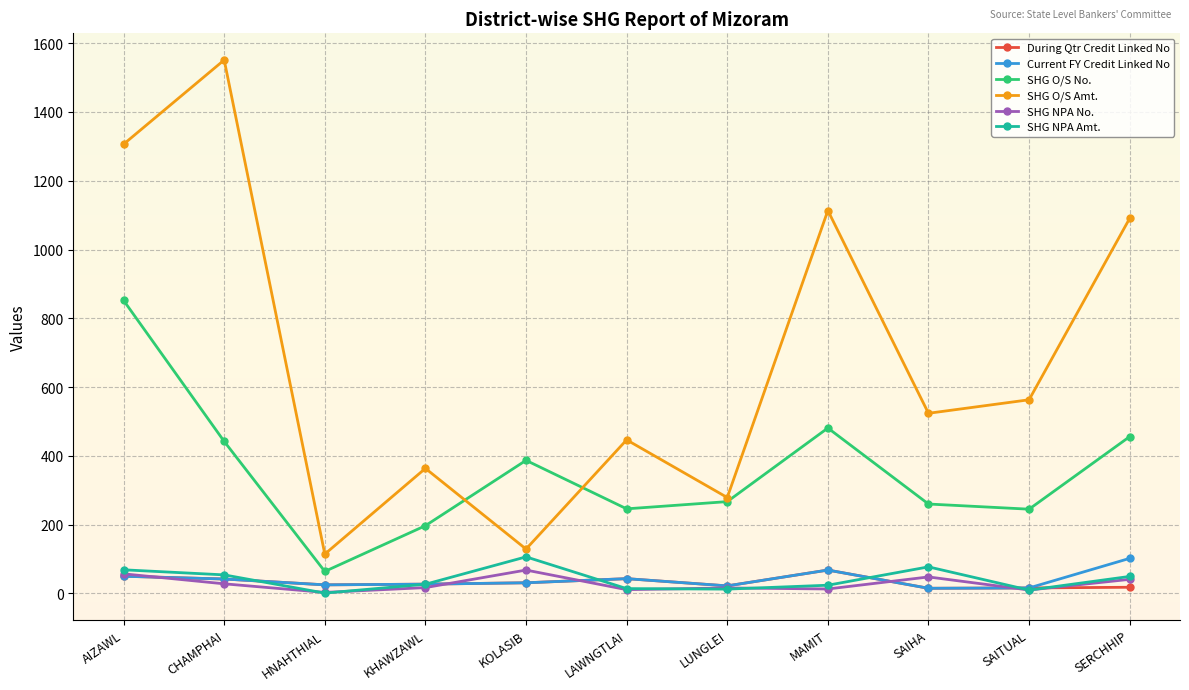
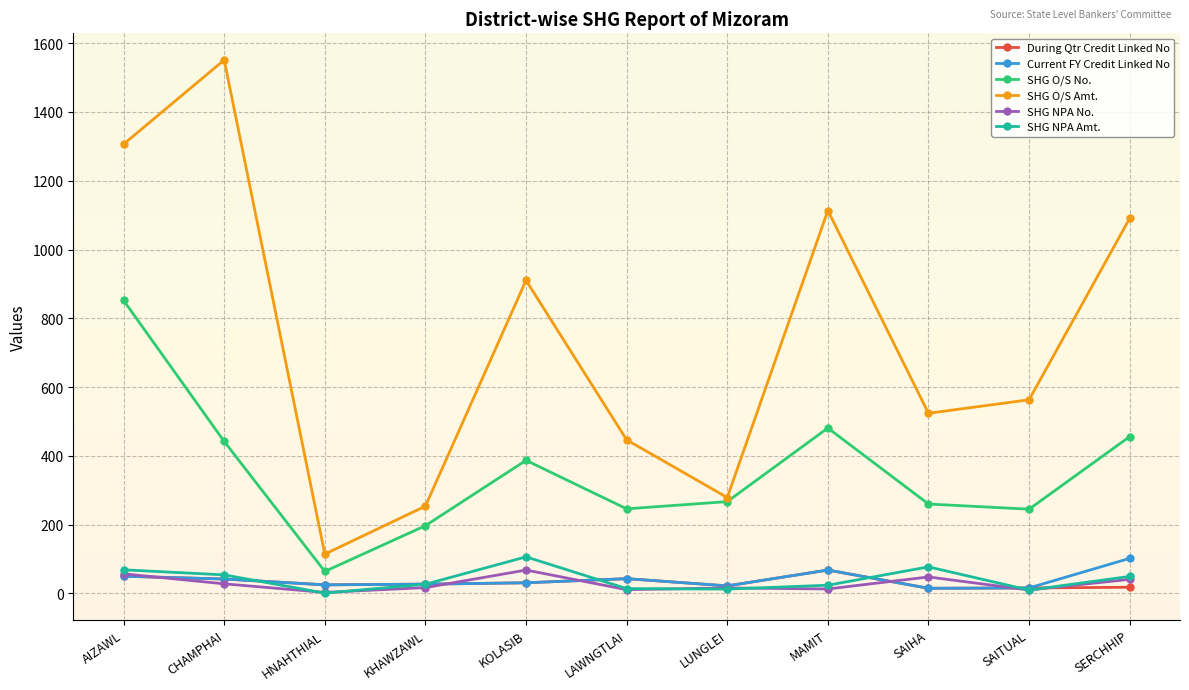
SHG O/S Amt., KHAWZAWL: 360 -> 250
SHG O/S Amt., KOLASIB: 130 -> 910
